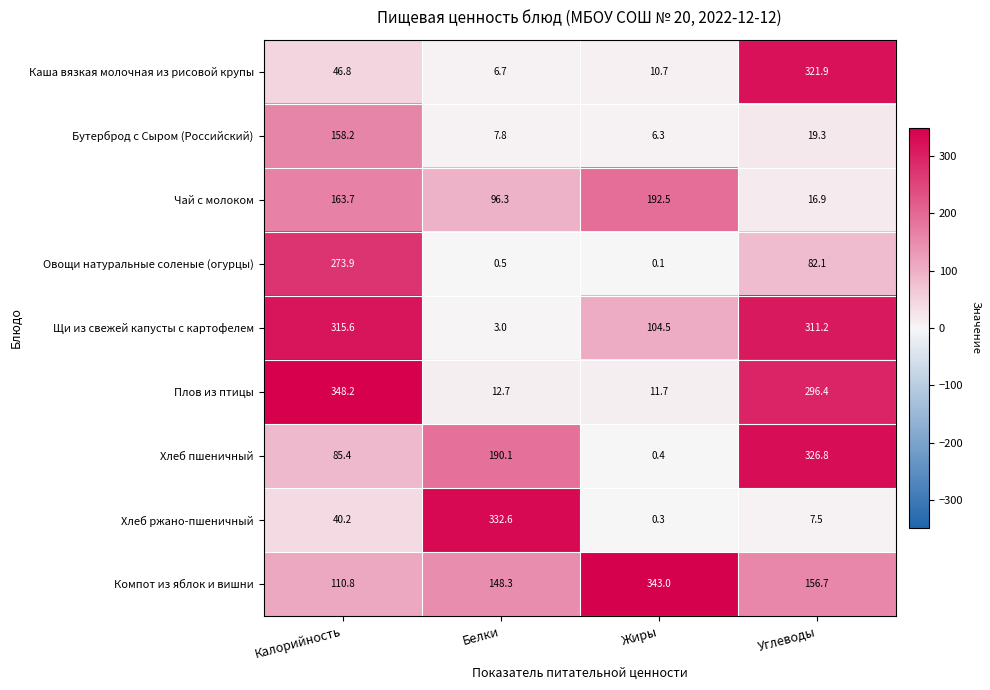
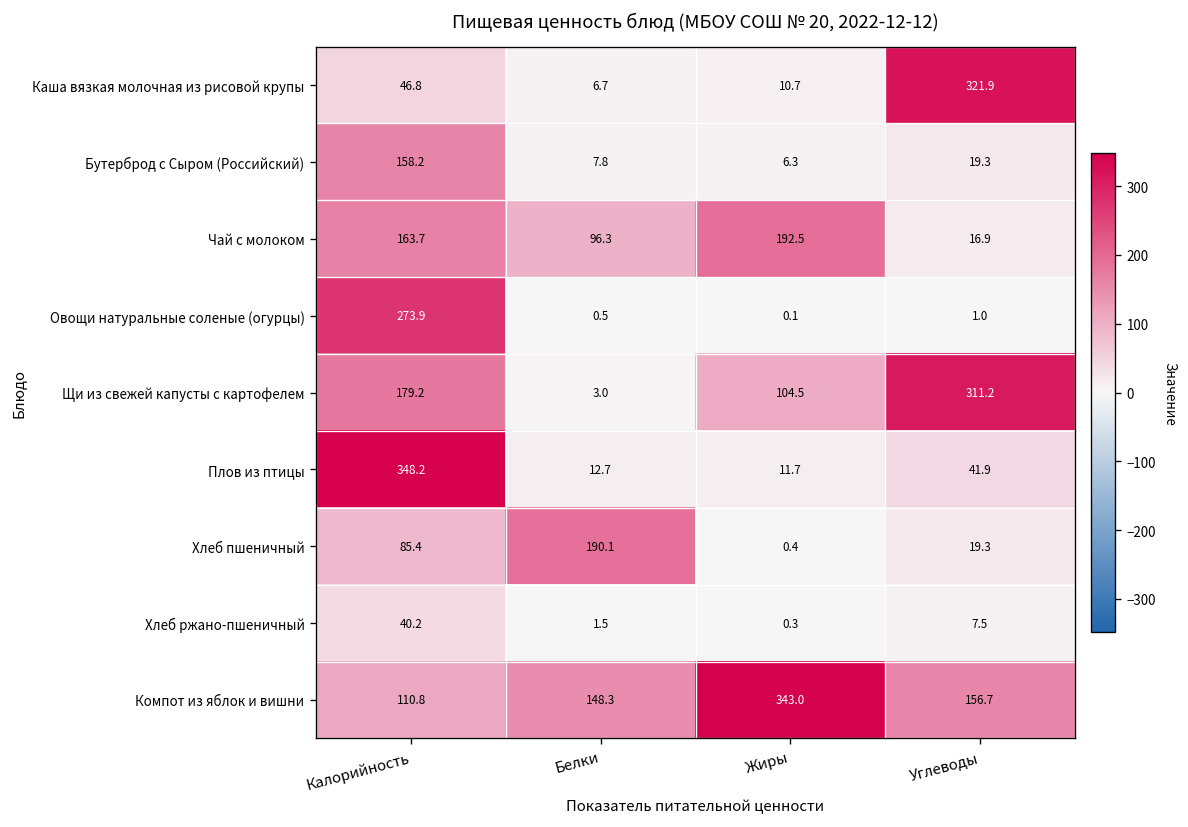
Овощи натуральные соленые (огурцы), Углеводы: 82.1 -> 1.0
Щи из свежей капусты с картофелем, Калорийность: 315.6 -> 179.2
Плов из птицы, Углеводы: 296.4 -> 41.9
Хлеб пшеничный, Углеводы: 326.8 -> 19.3
Хлеб ржано-пшеничный, Белки: 332.6 -> 1.5
